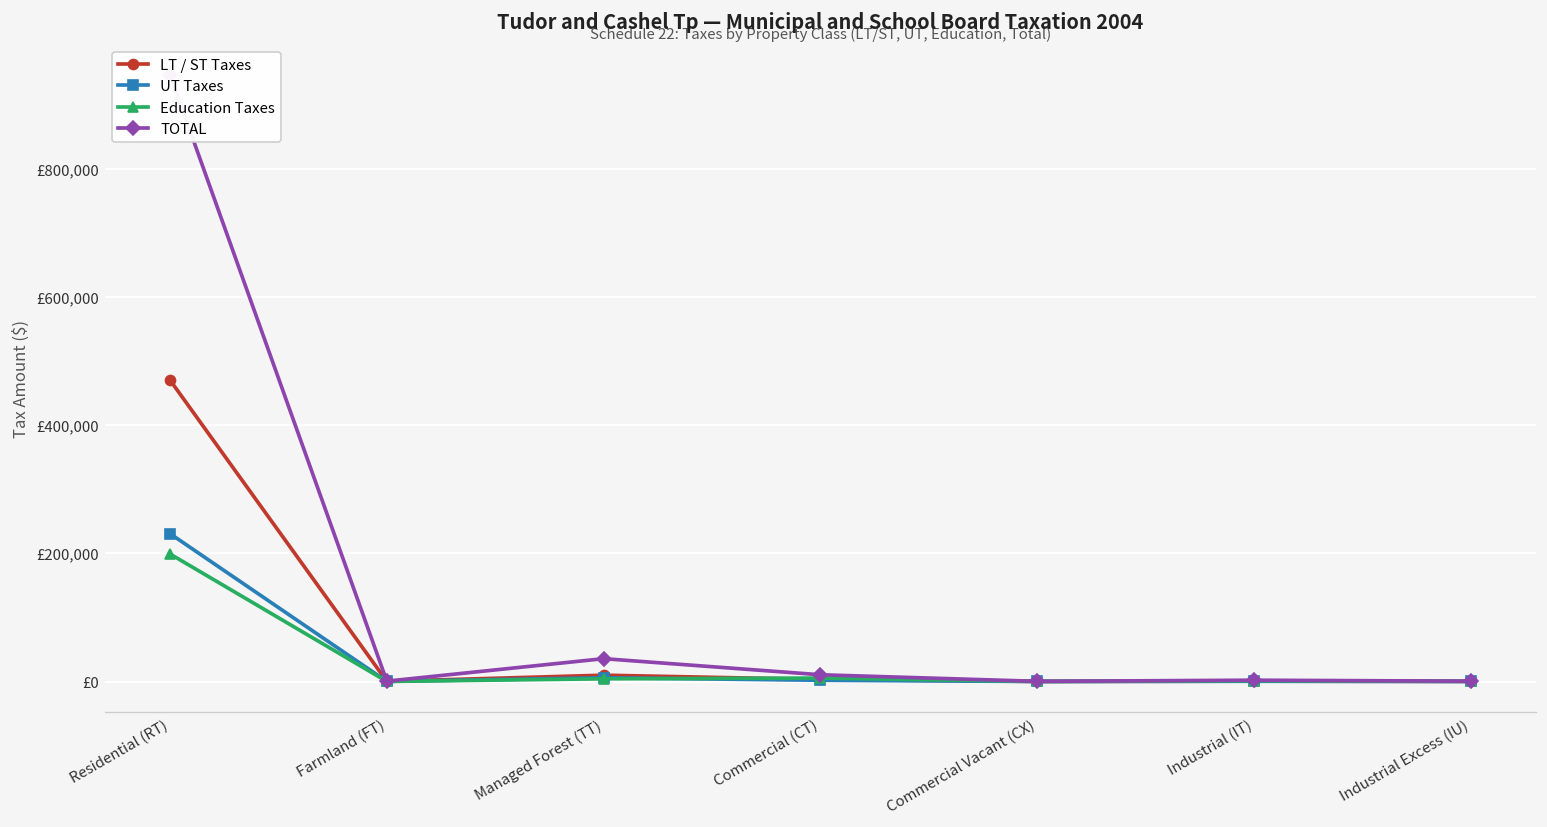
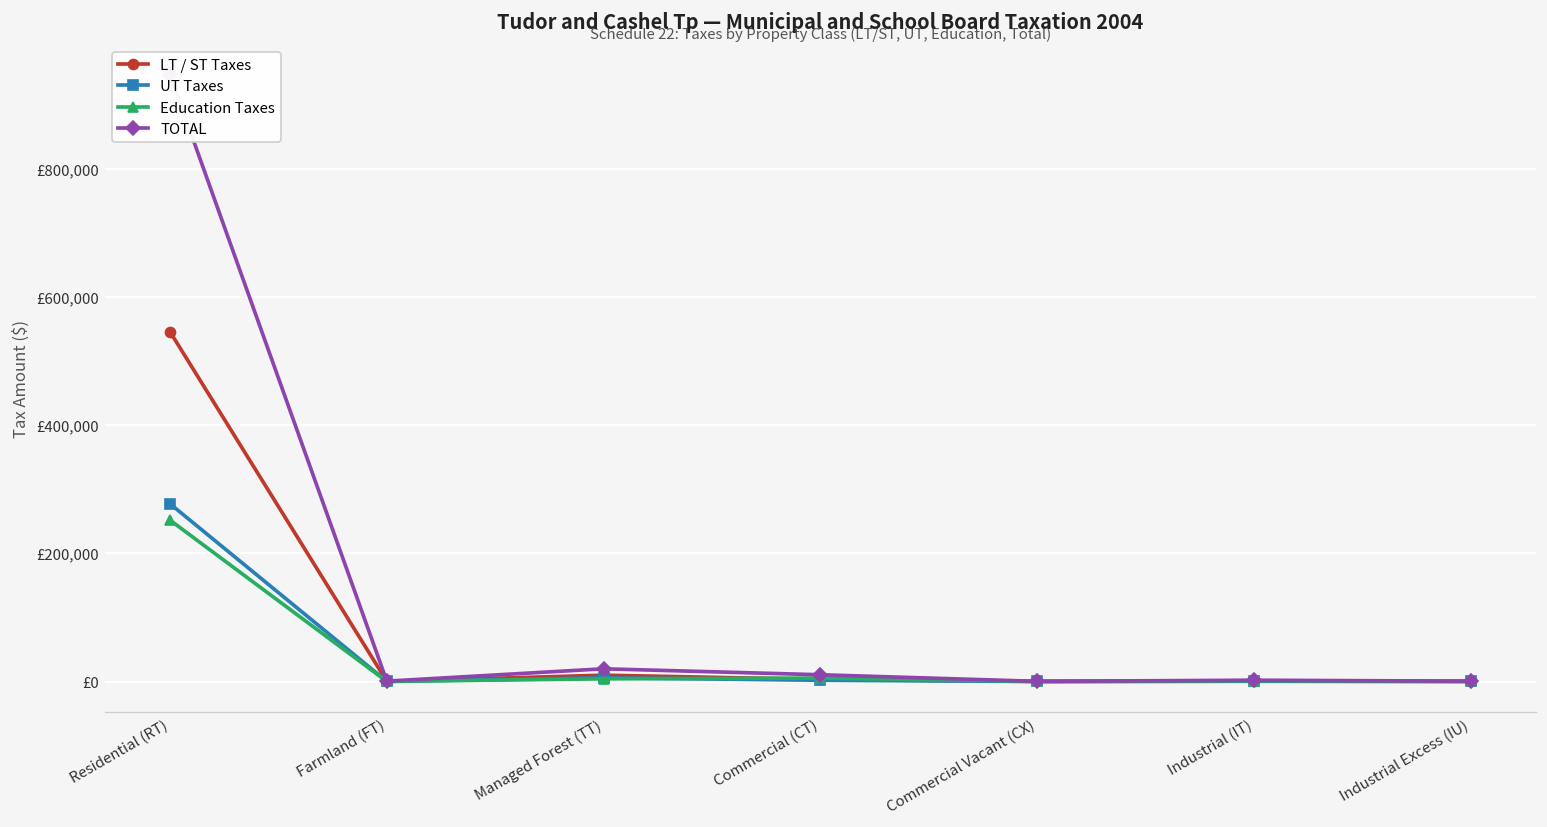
LT / ST Taxes, Residential (RT): £470,000 -> £550,000
UT Taxes, Residential (RT): £230,000 -> £280,000
Education Taxes, Residential (RT): £200,000 -> £250,000
TOTAL, Managed Forest (TT): £40,000 -> £20,000
